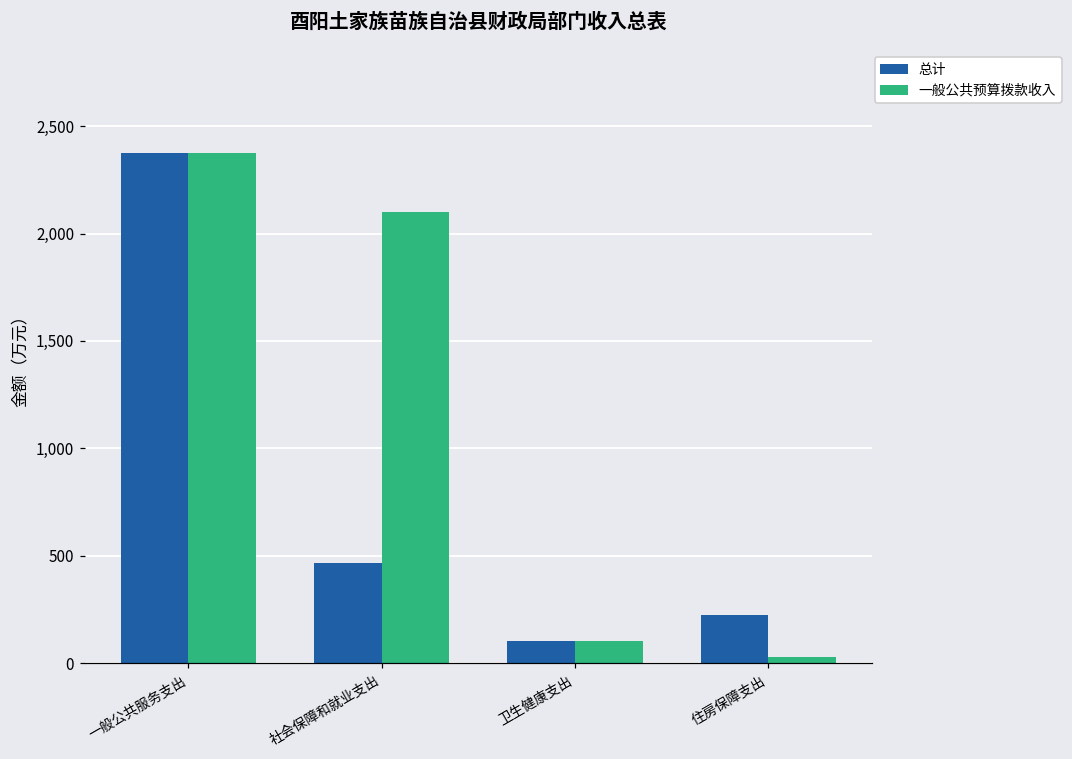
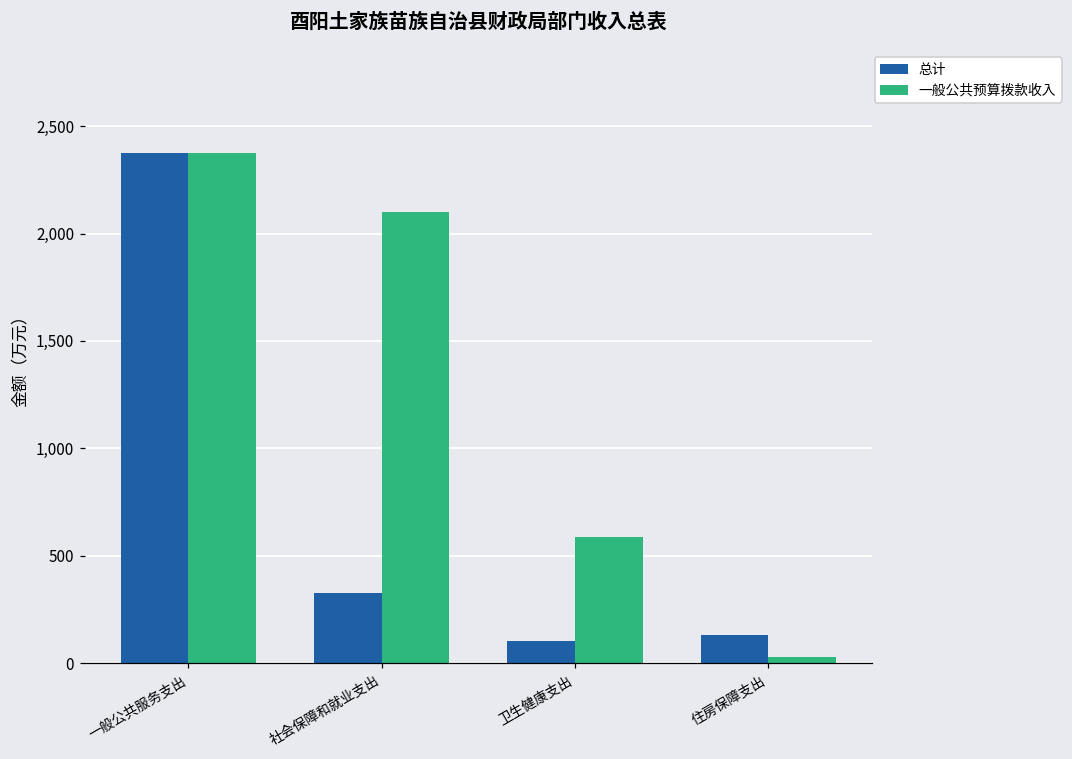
总计, 社会保障和就业支出: 470 -> 320
一般公共预算拨款收入, 卫生健康支出: 100 -> 580
总计, 住房保障支出: 220 -> 130
